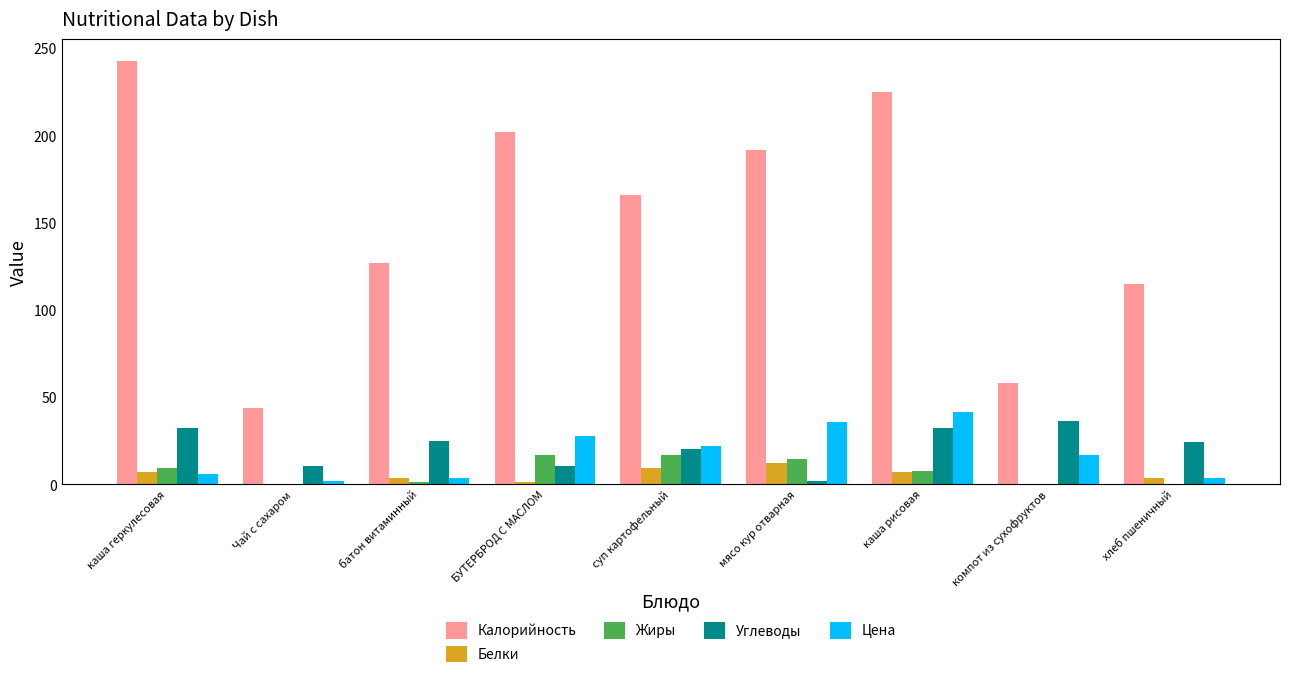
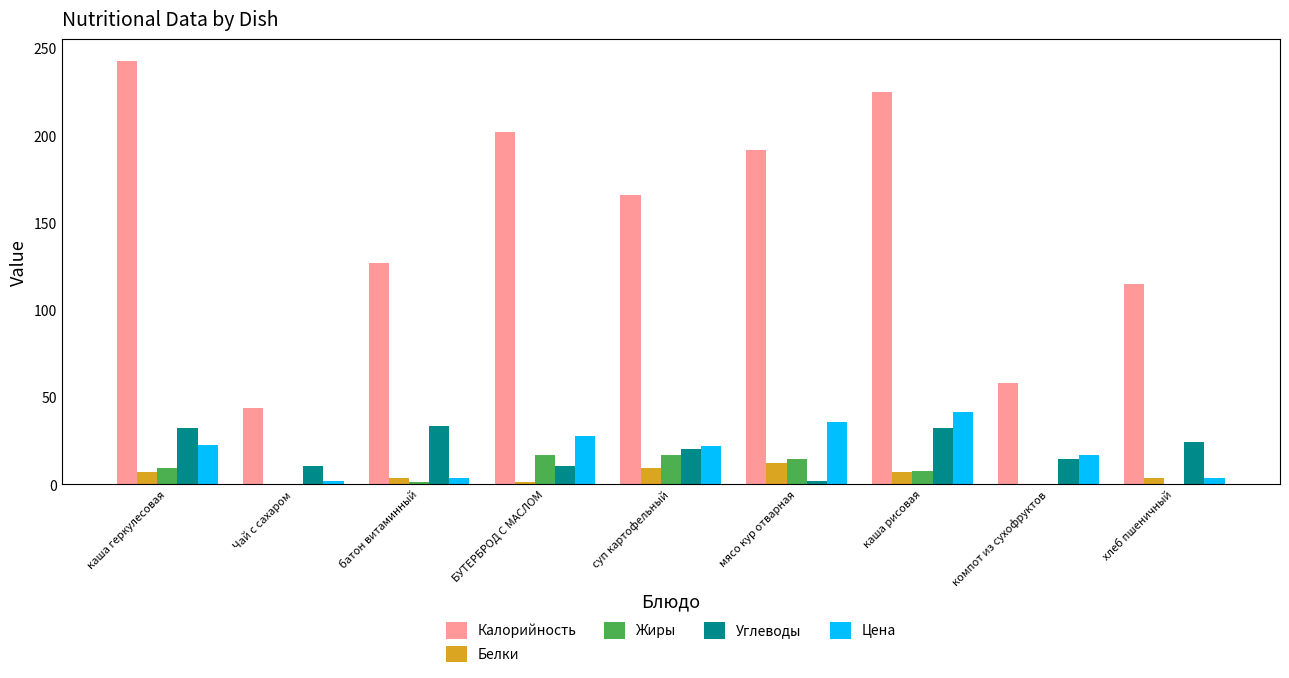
Цена, каша геркулесовая: 6 -> 23
Углеводы, батон витаминный: 25 -> 34
Углеводы, компот из сухофруктов: 36 -> 15
